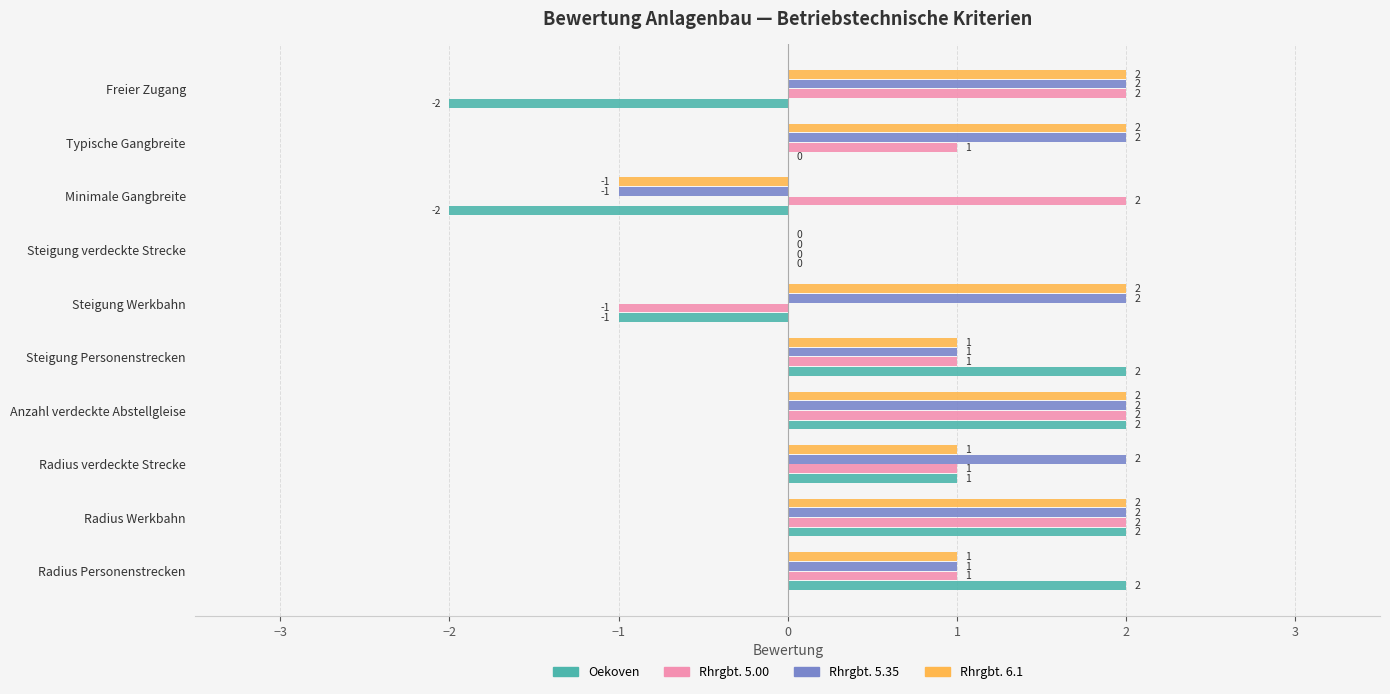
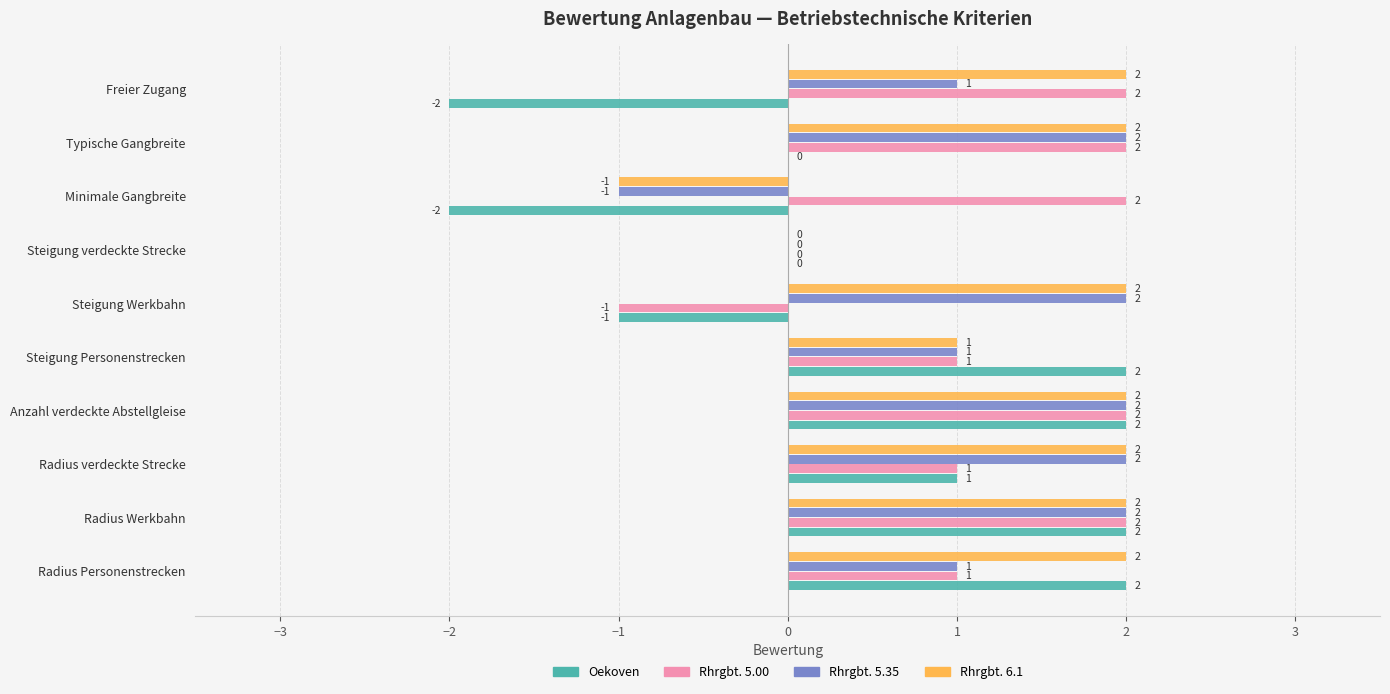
Rhrgbt. 5.35, Freier Zugang: 2 -> 1
Rhrgbt. 5.00, Typische Gangbreite: 1 -> 2
Rhrgbt. 6.1, Radius verdeckte Strecke: 1 -> 2
Rhrgbt. 6.1, Radius Personenstrecken: 1 -> 2
